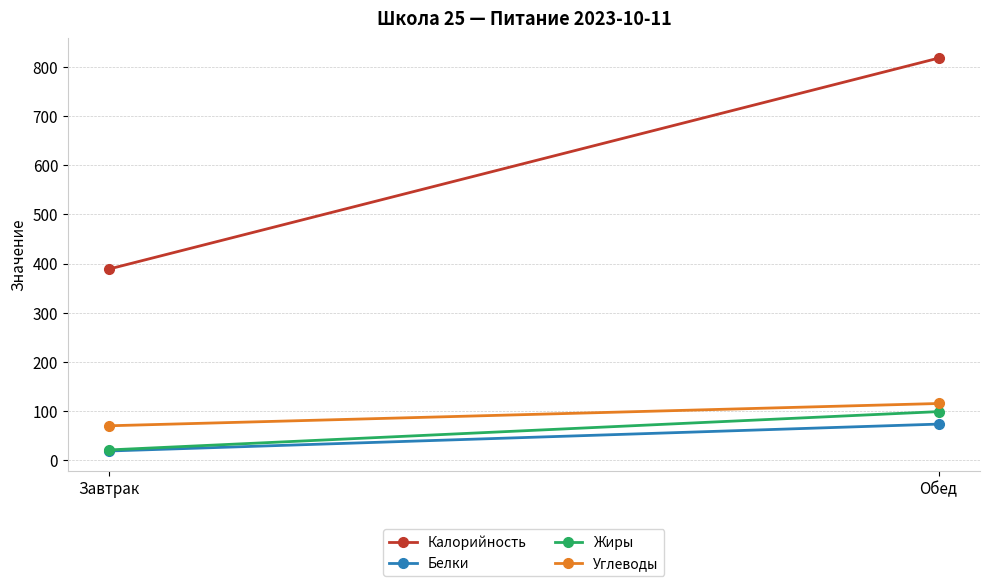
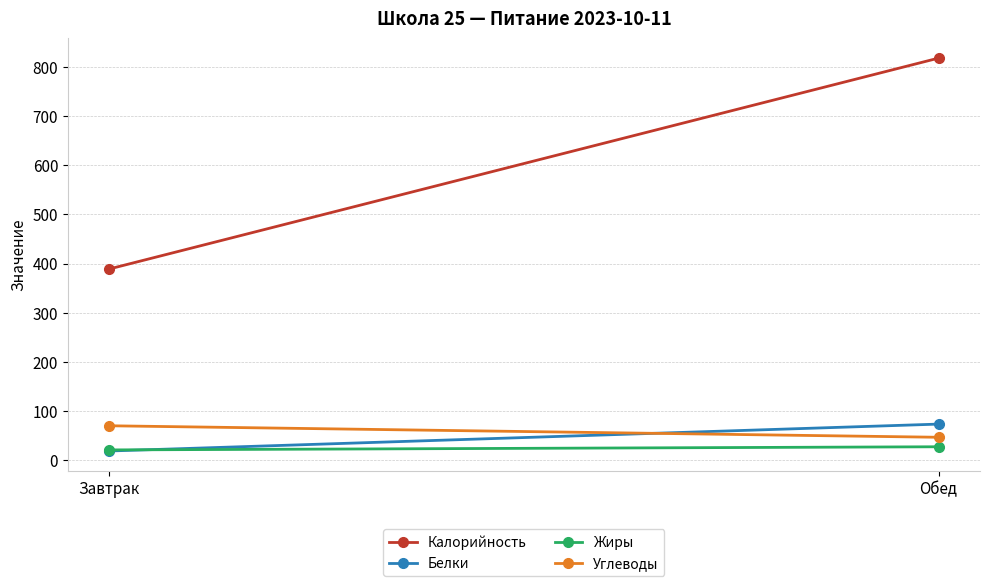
Жиры, Обед: 100 -> 30
Углеводы, Обед: 120 -> 50
